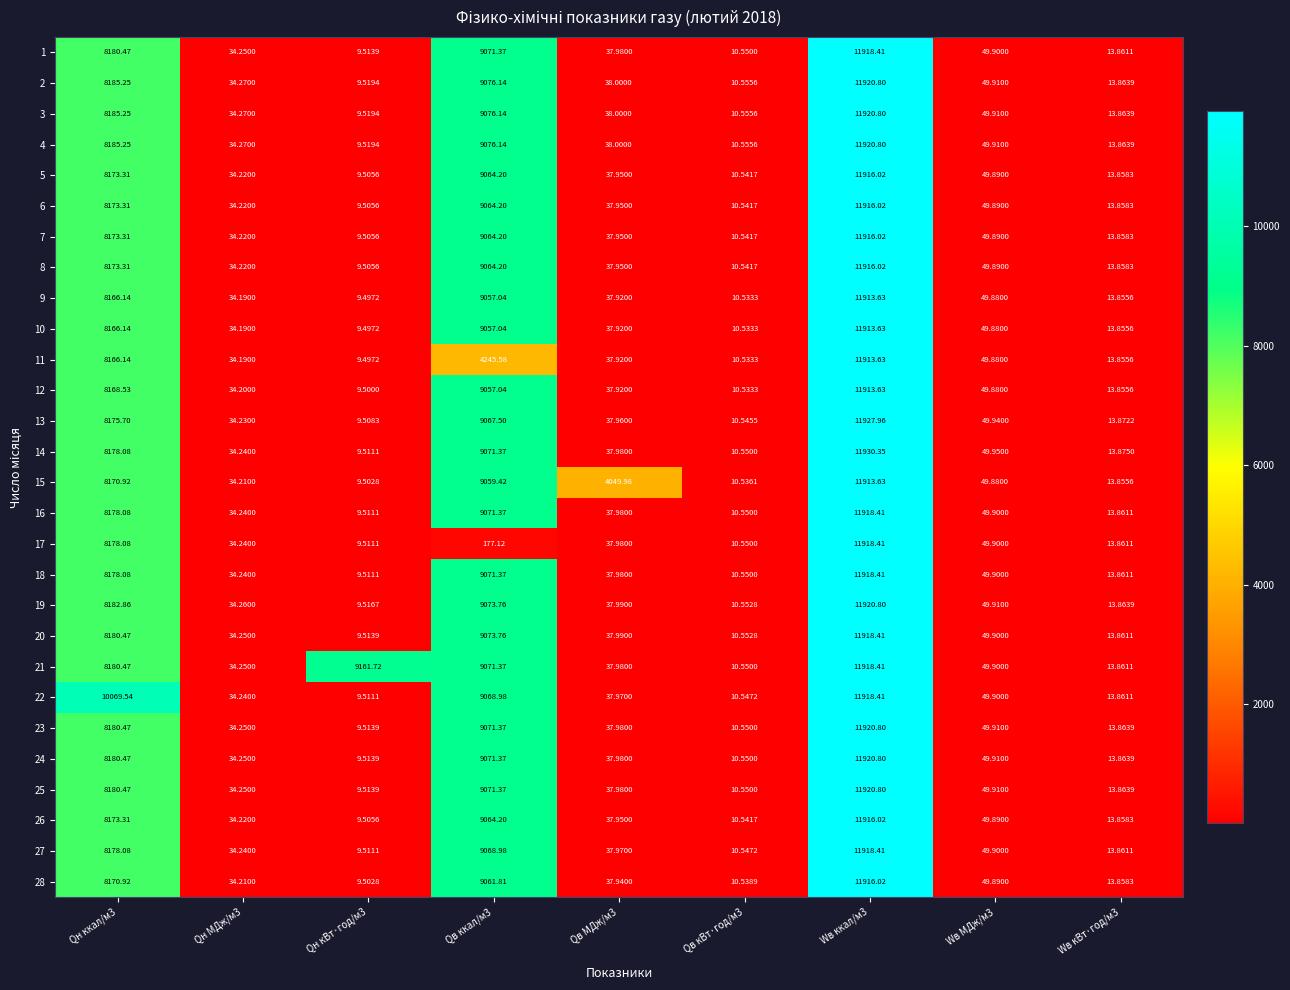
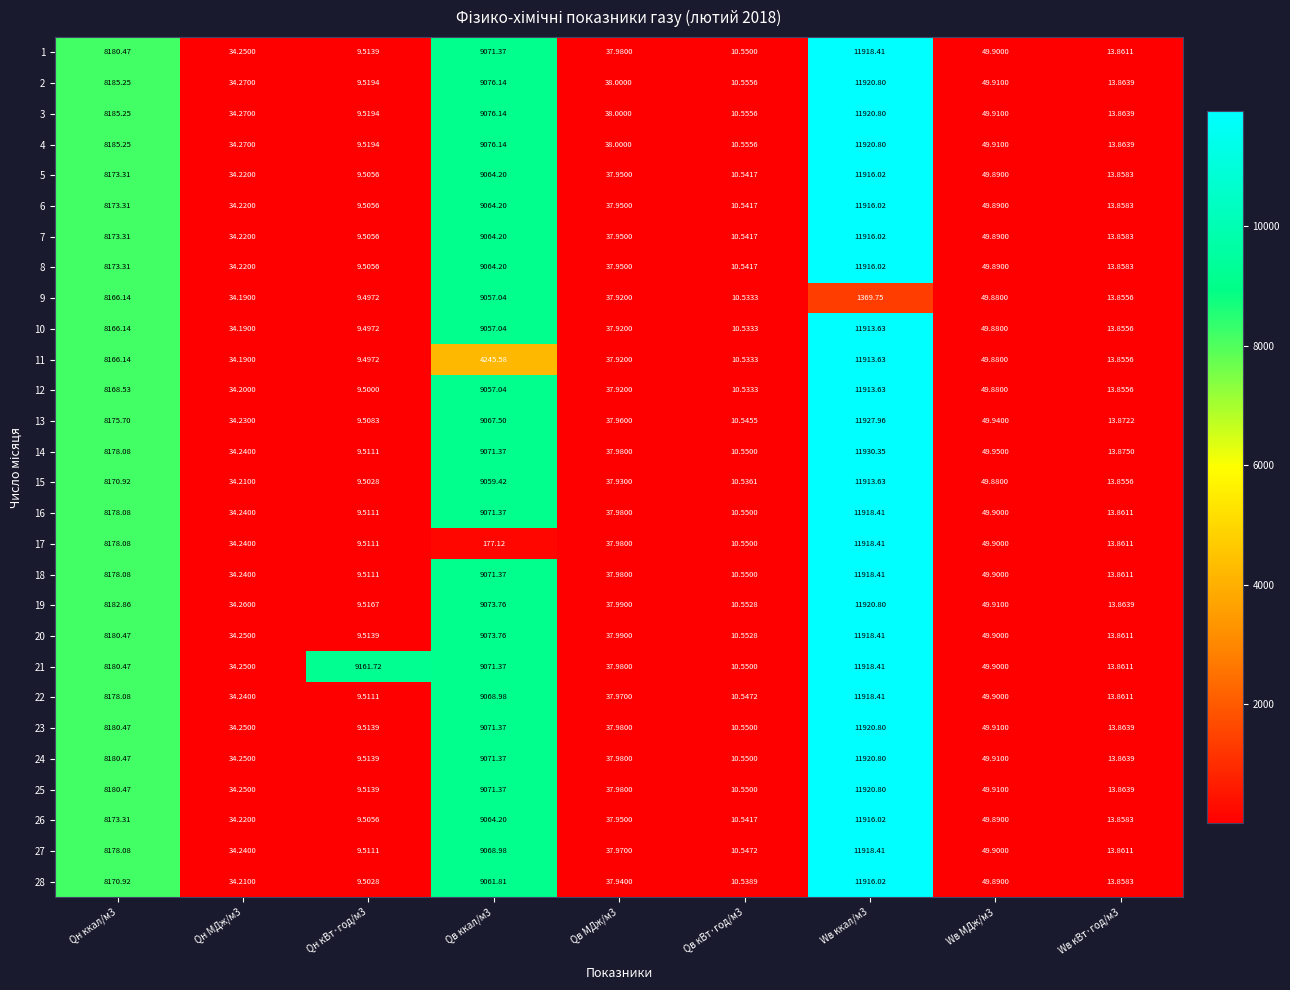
9, Wв ккал/м3: 11913.63 -> 1369.75
15, Qв МДж/м3: 4049.98 -> 37.9300
22, Qн ккал/м3: 10069.54 -> 8178.08
